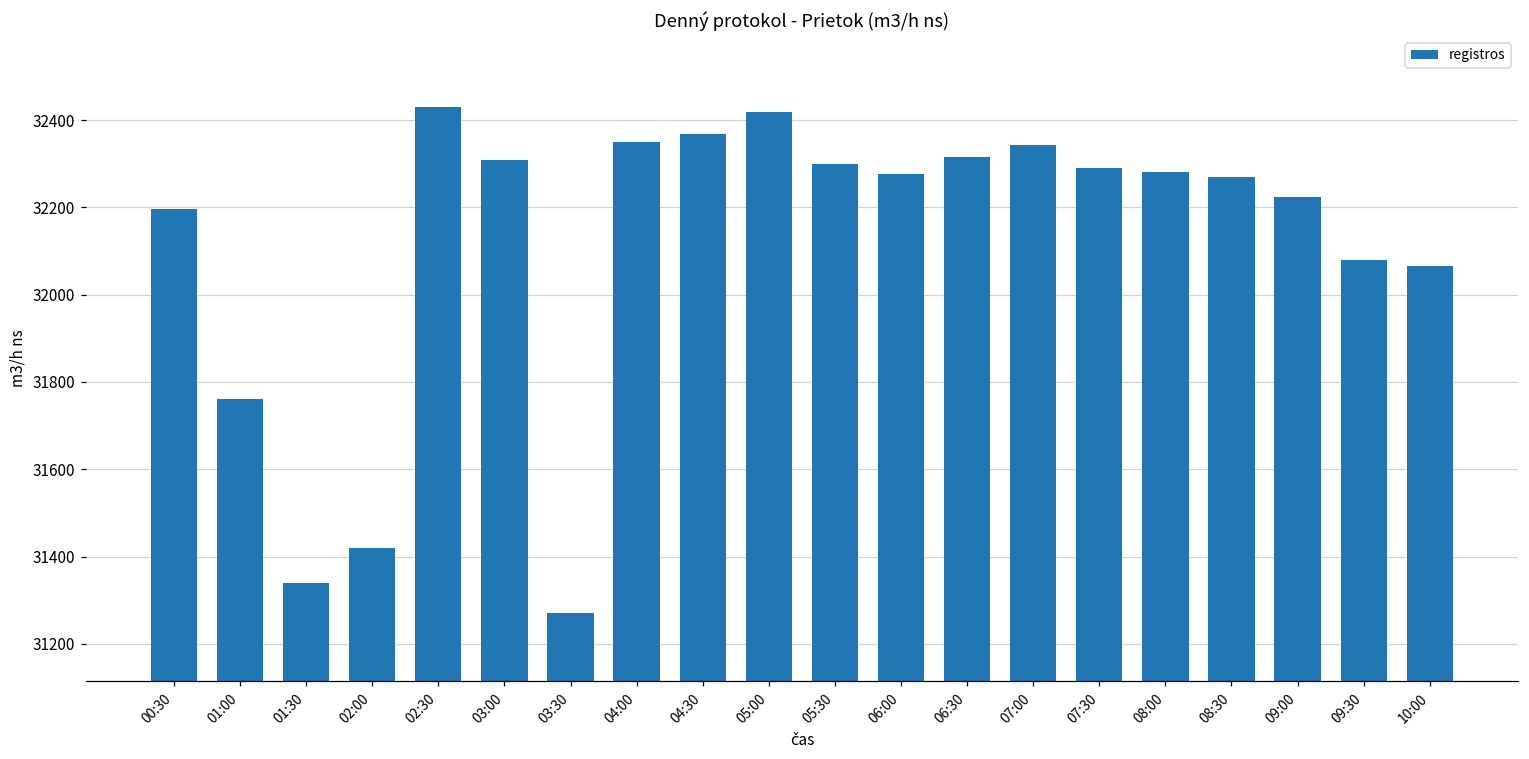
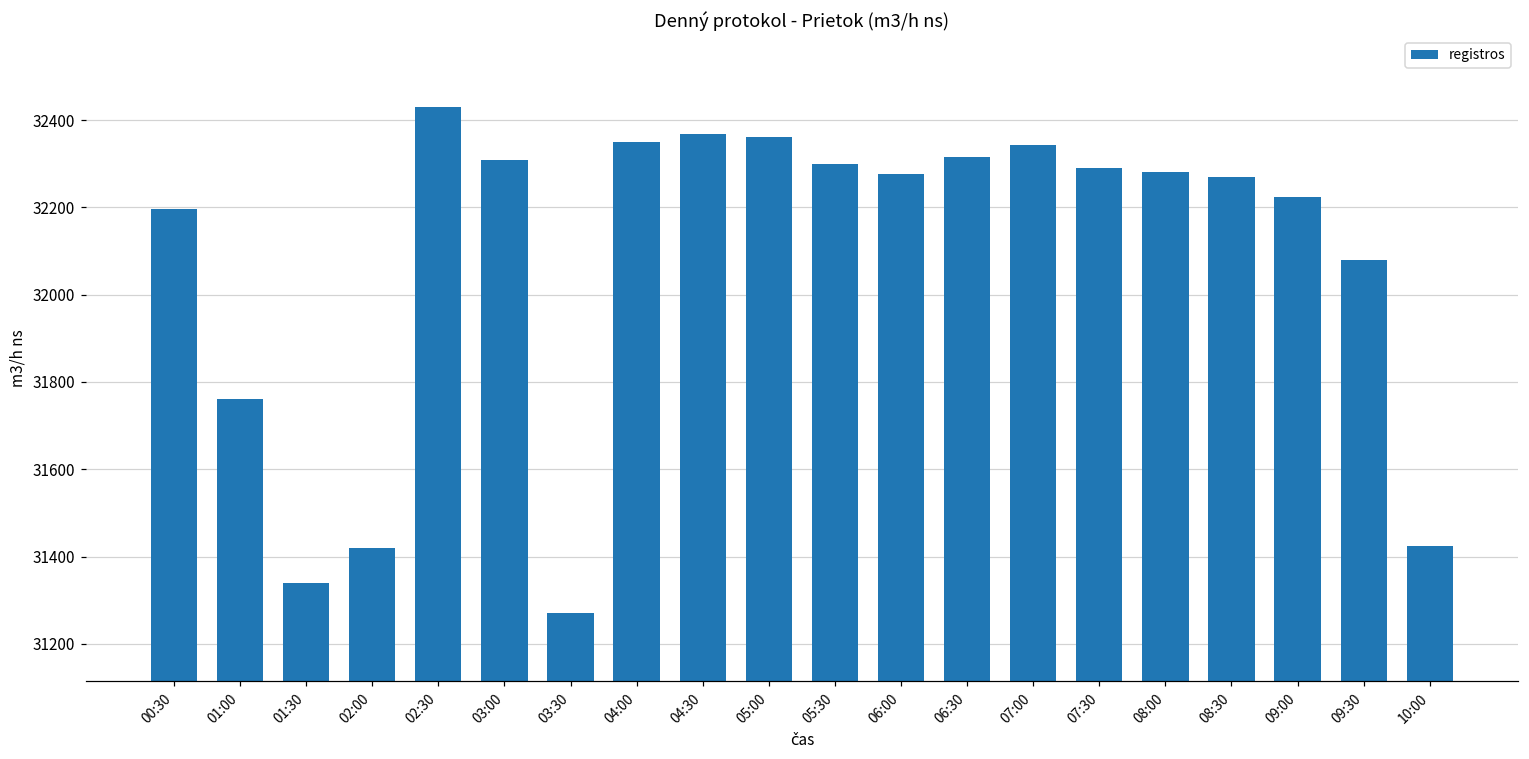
05:00: 32420 -> 32360
10:00: 32070 -> 31420
